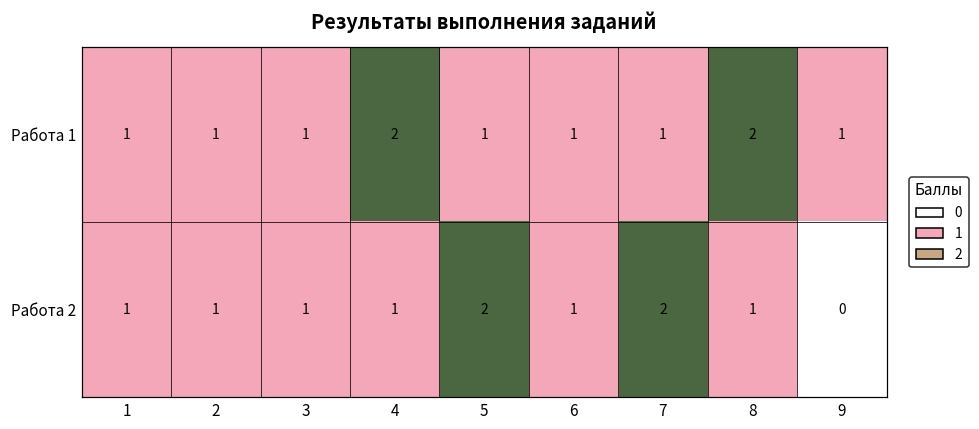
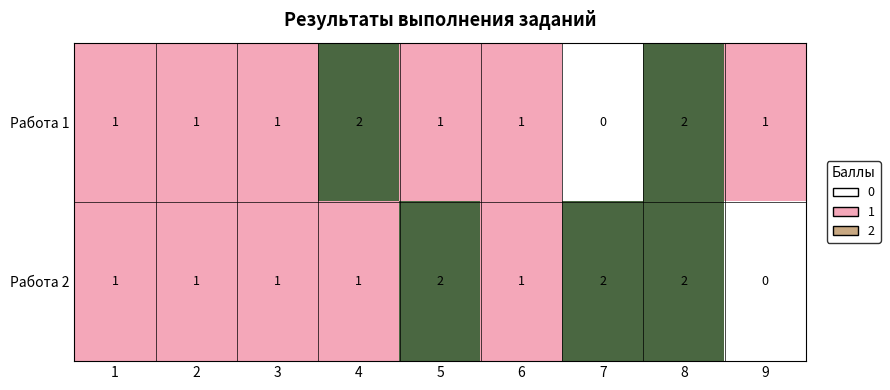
Работа 1, 7: 1 -> 0
Работа 2, 8: 1 -> 2
